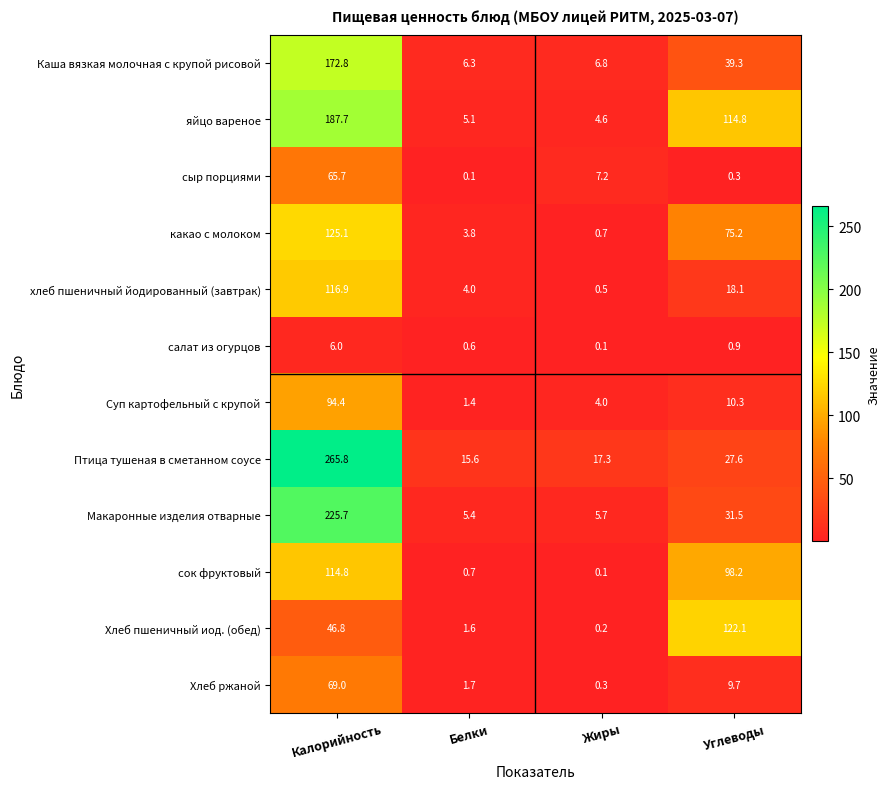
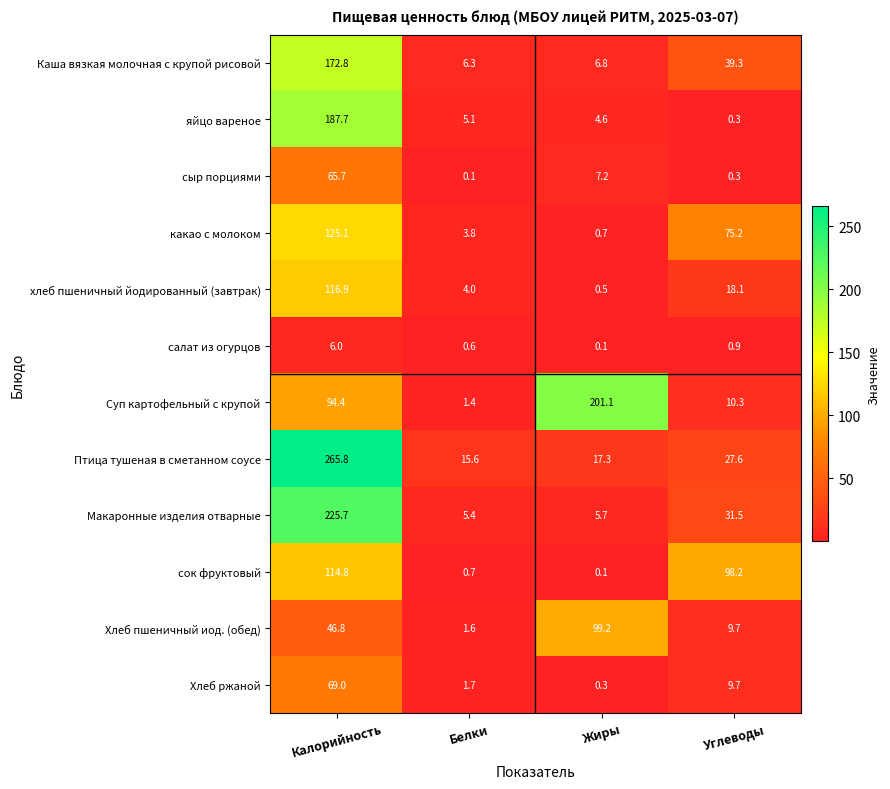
яйцо вареное, Углеводы: 114.8 -> 0.3
Суп картофельный с крупой, Жиры: 4.0 -> 201.1
Хлеб пшеничный иод. (обед), Жиры: 0.2 -> 99.2
Хлеб пшеничный иод. (обед), Углеводы: 122.1 -> 9.7
